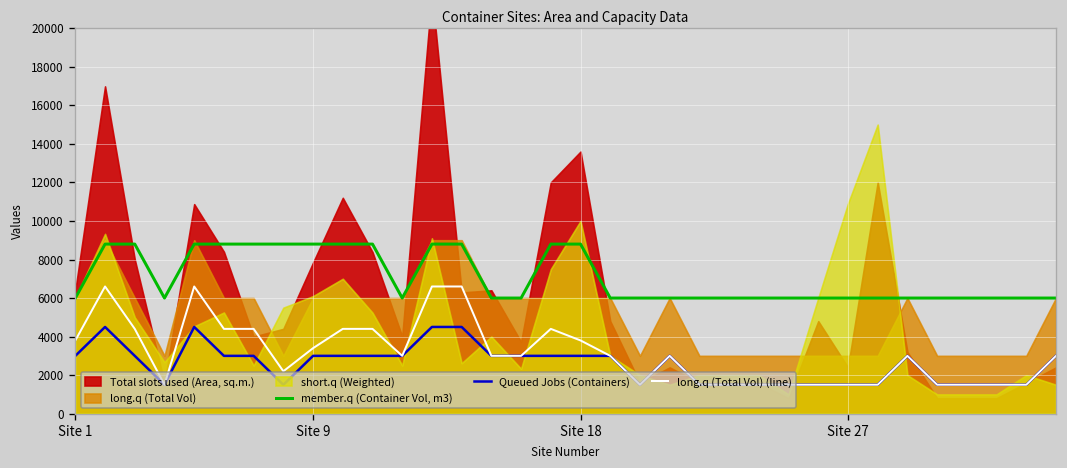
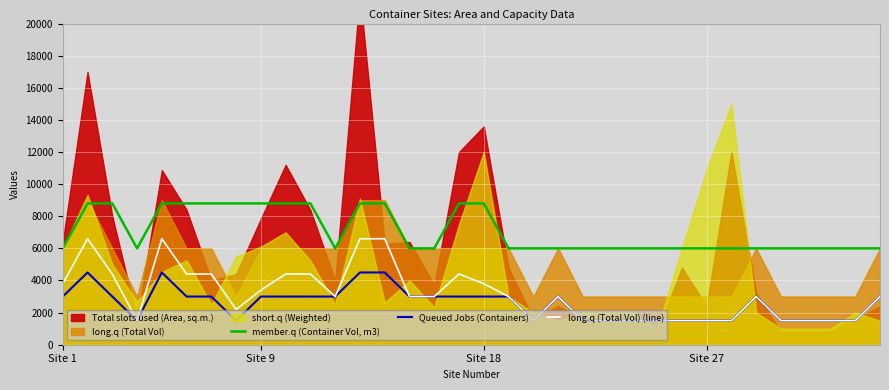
short.q (Weighted), Site 18: 10000 -> 12000
